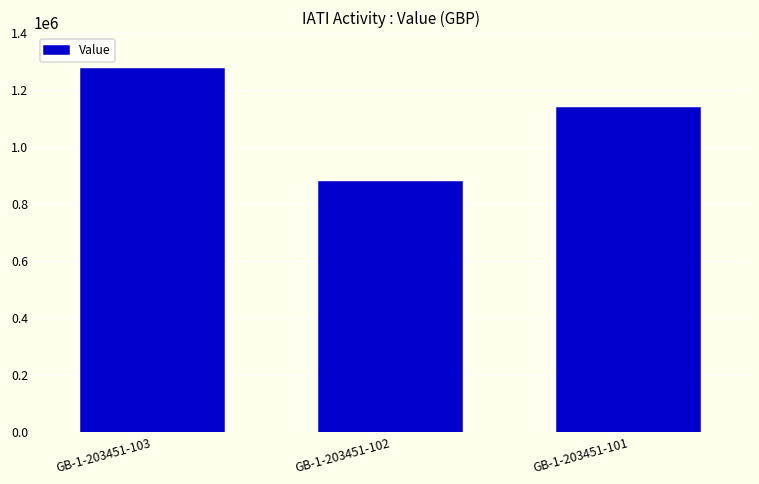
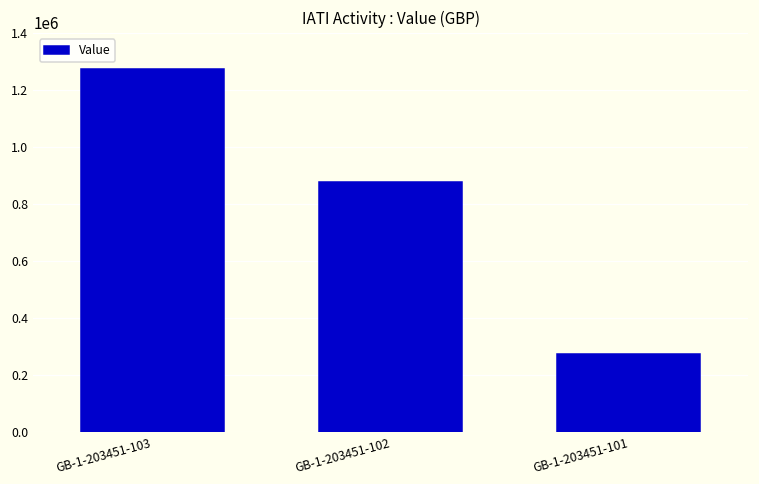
GB-1-203451-101: 1140000 -> 270000
